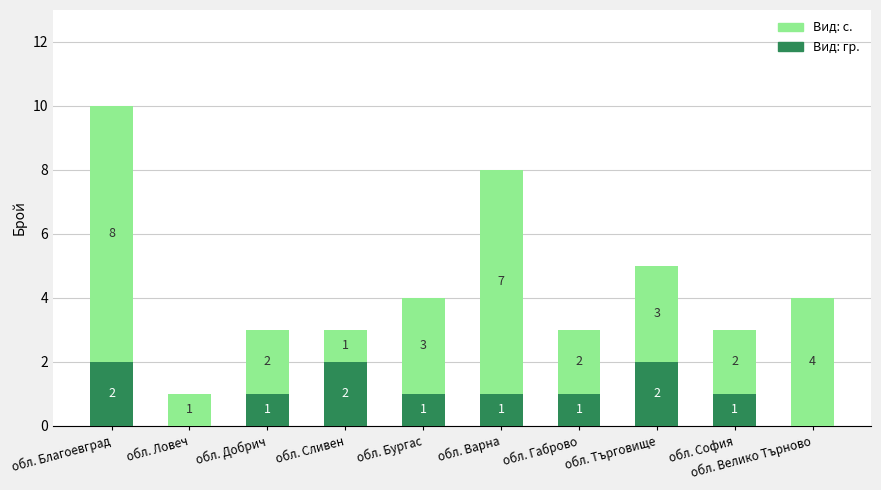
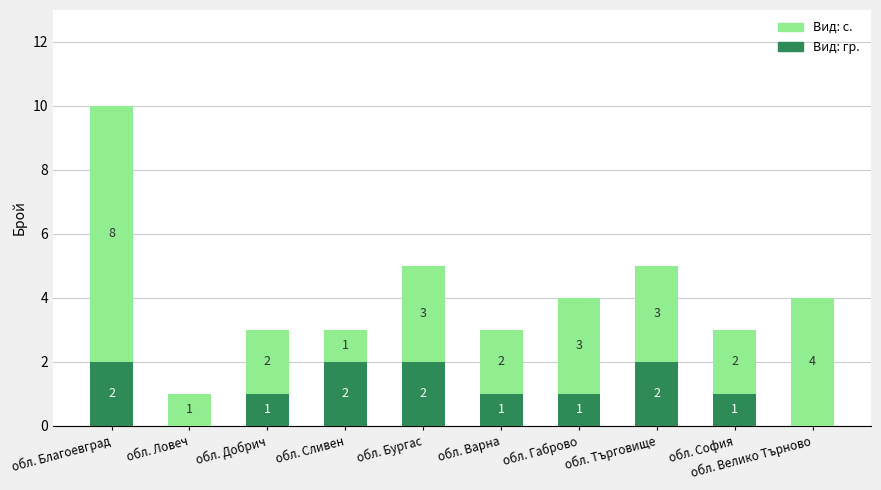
Вид: гр., обл. Бургас: 1 -> 2
Вид: с., обл. Варна: 7 -> 2
Вид: с., обл. Габрово: 2 -> 3
